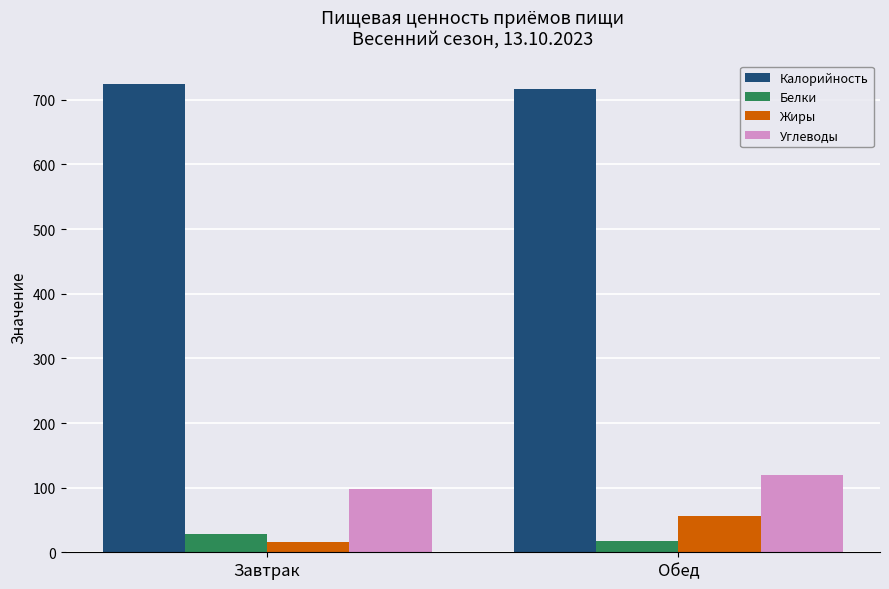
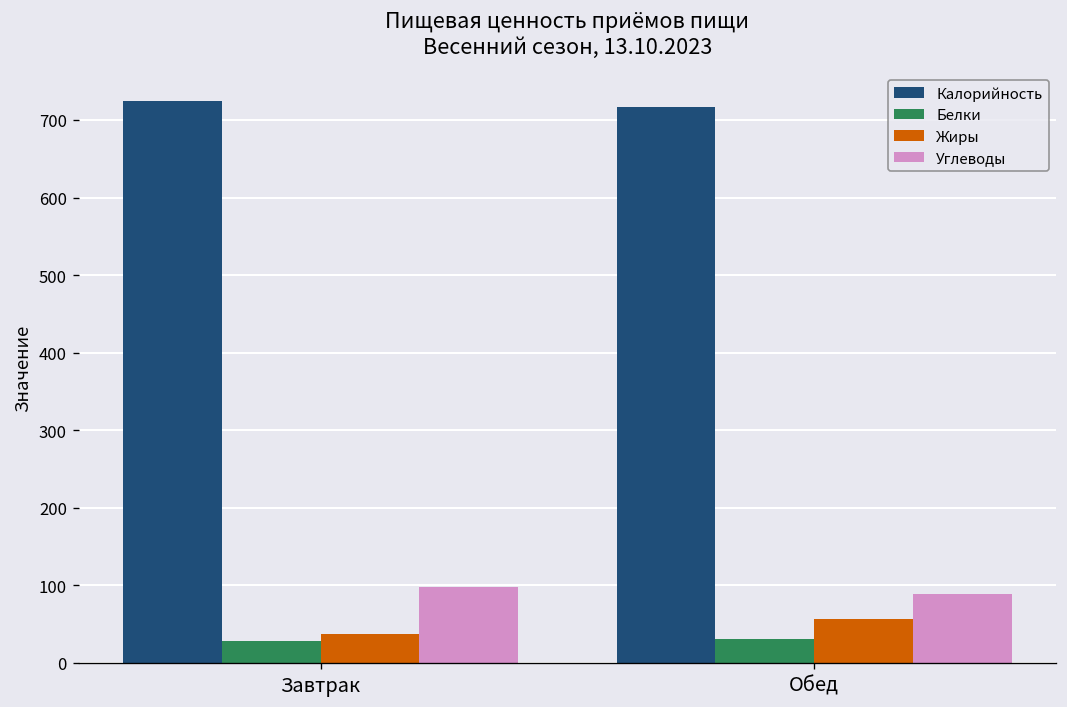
Жиры, Завтрак: 20 -> 40
Белки, Обед: 20 -> 30
Углеводы, Обед: 120 -> 90
